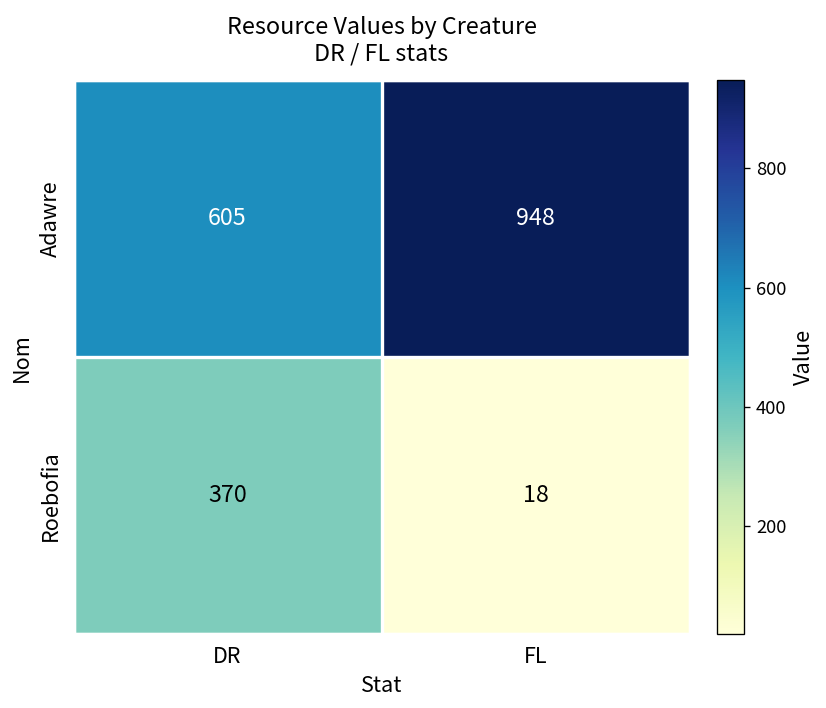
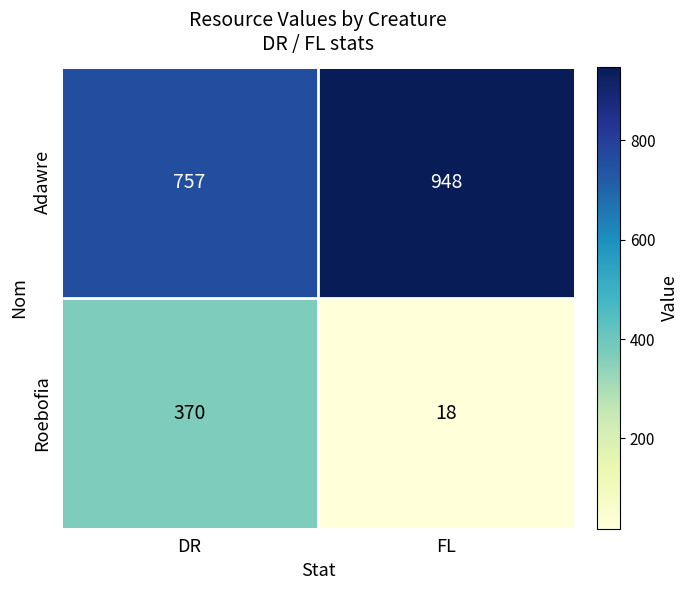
Adawre, DR: 605 -> 757
